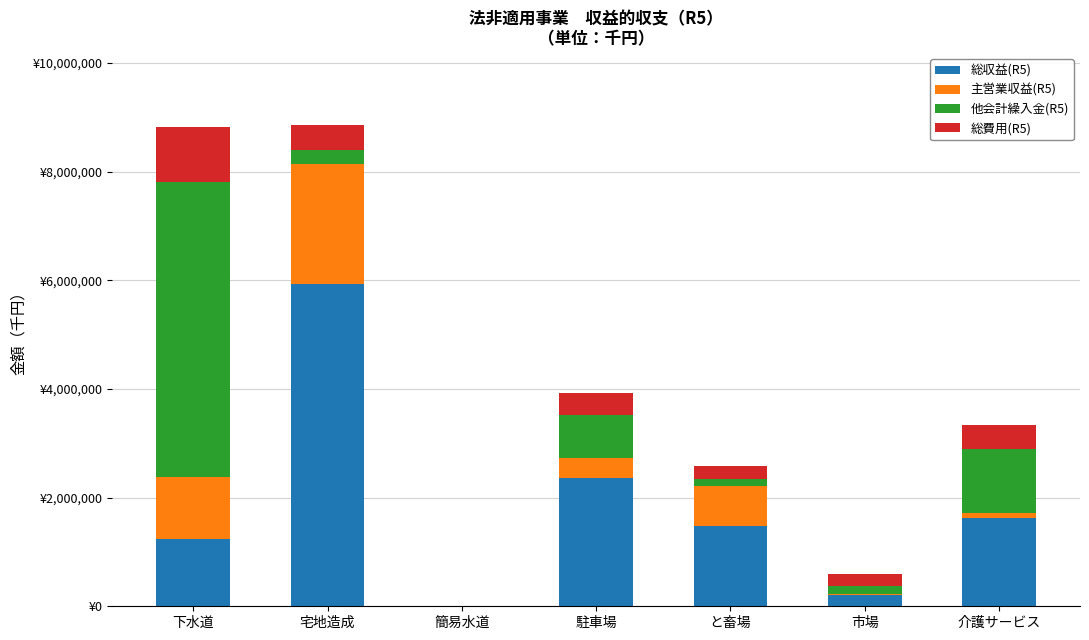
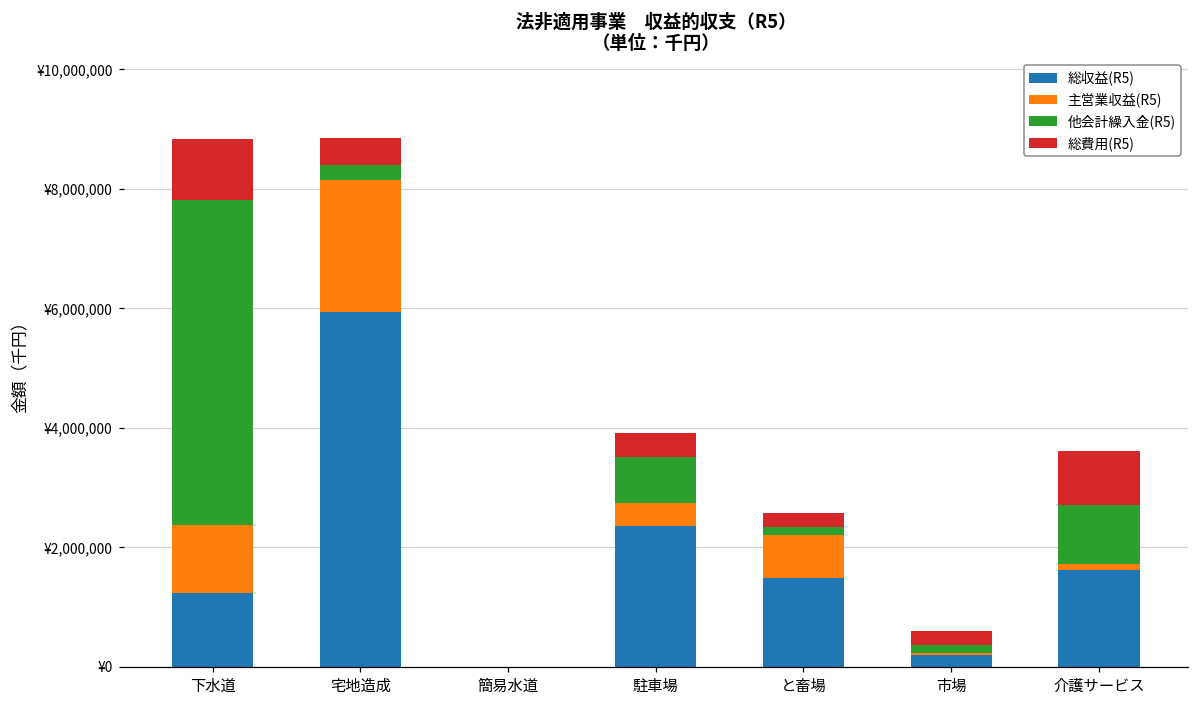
他会計繰入金(R5), 介護サービス: ¥1,200,000 -> ¥1,000,000
総費用(R5), 介護サービス: ¥500,000 -> ¥900,000
